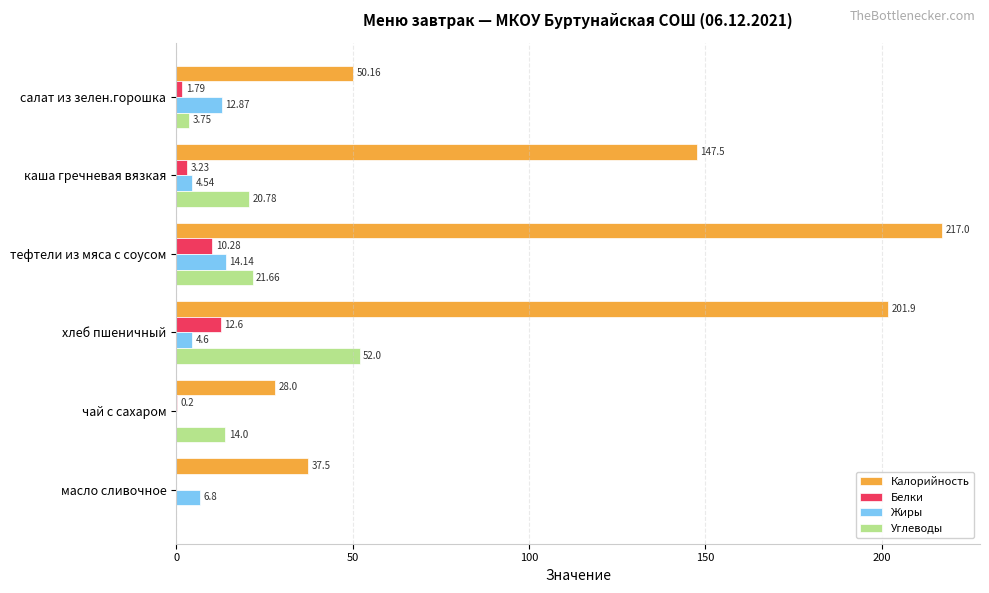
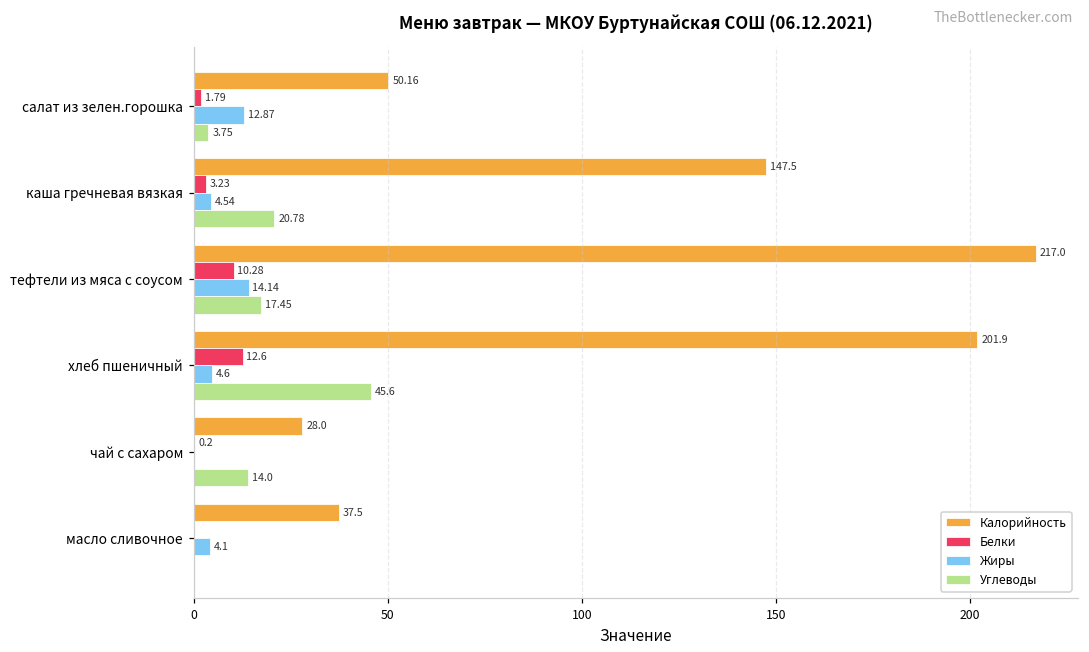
Углеводы, тефтели из мяса с соусом: 21.66 -> 17.45
Углеводы, хлеб пшеничный: 52.0 -> 45.6
Жиры, масло сливочное: 6.8 -> 4.1
